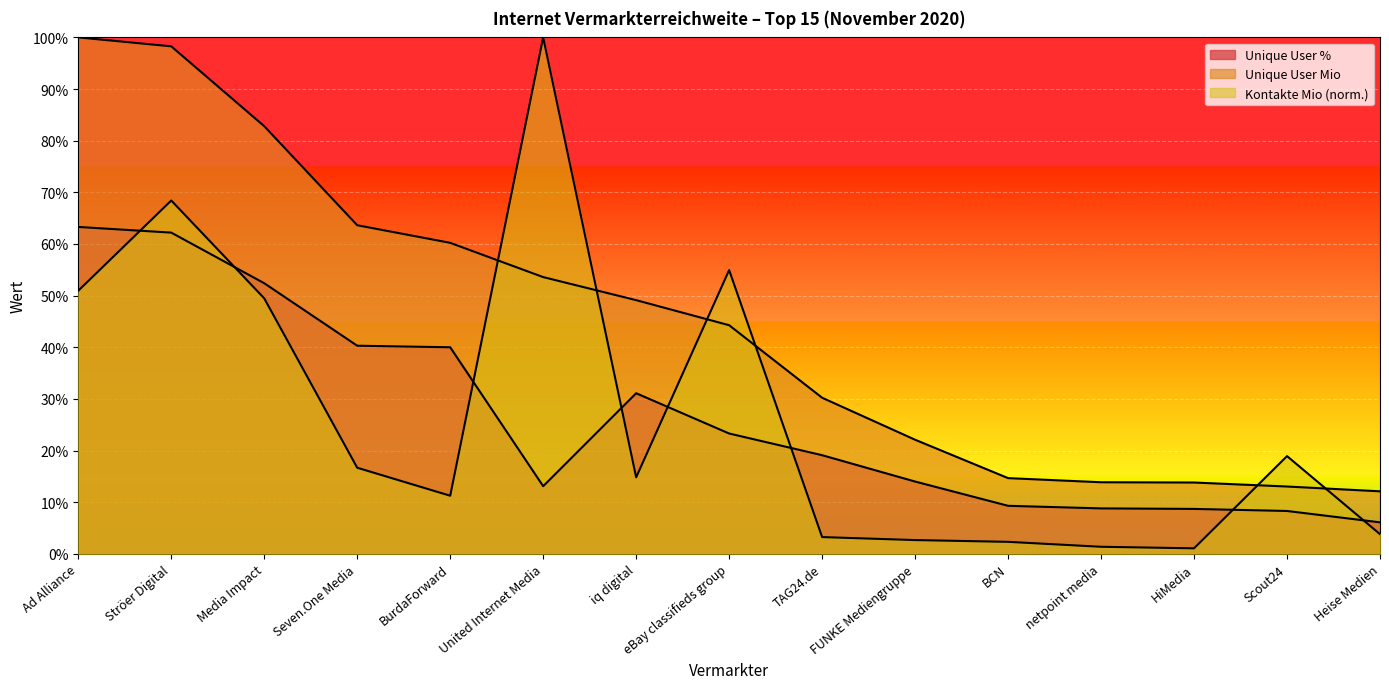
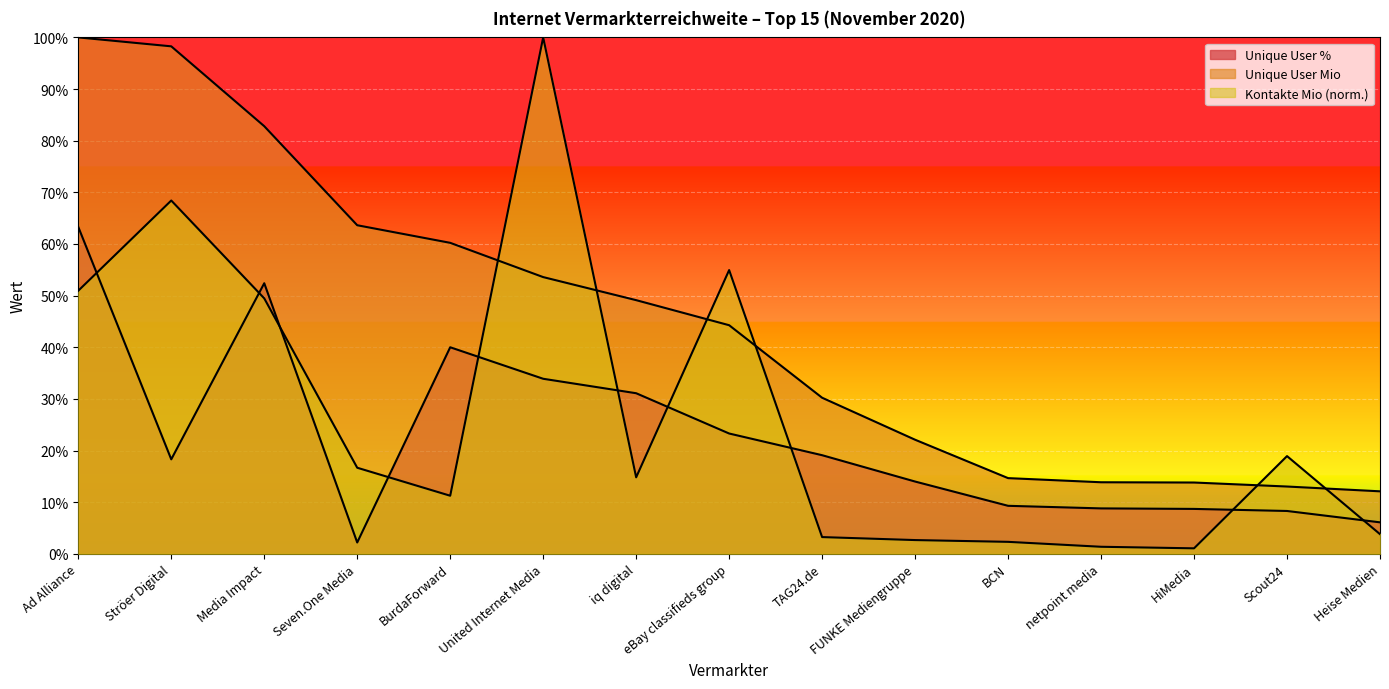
Unique User %, Ströer Digital: 62% -> 18%
Unique User %, Seven.One Media: 40% -> 2%
Unique User %, United Internet Media: 13% -> 34%
